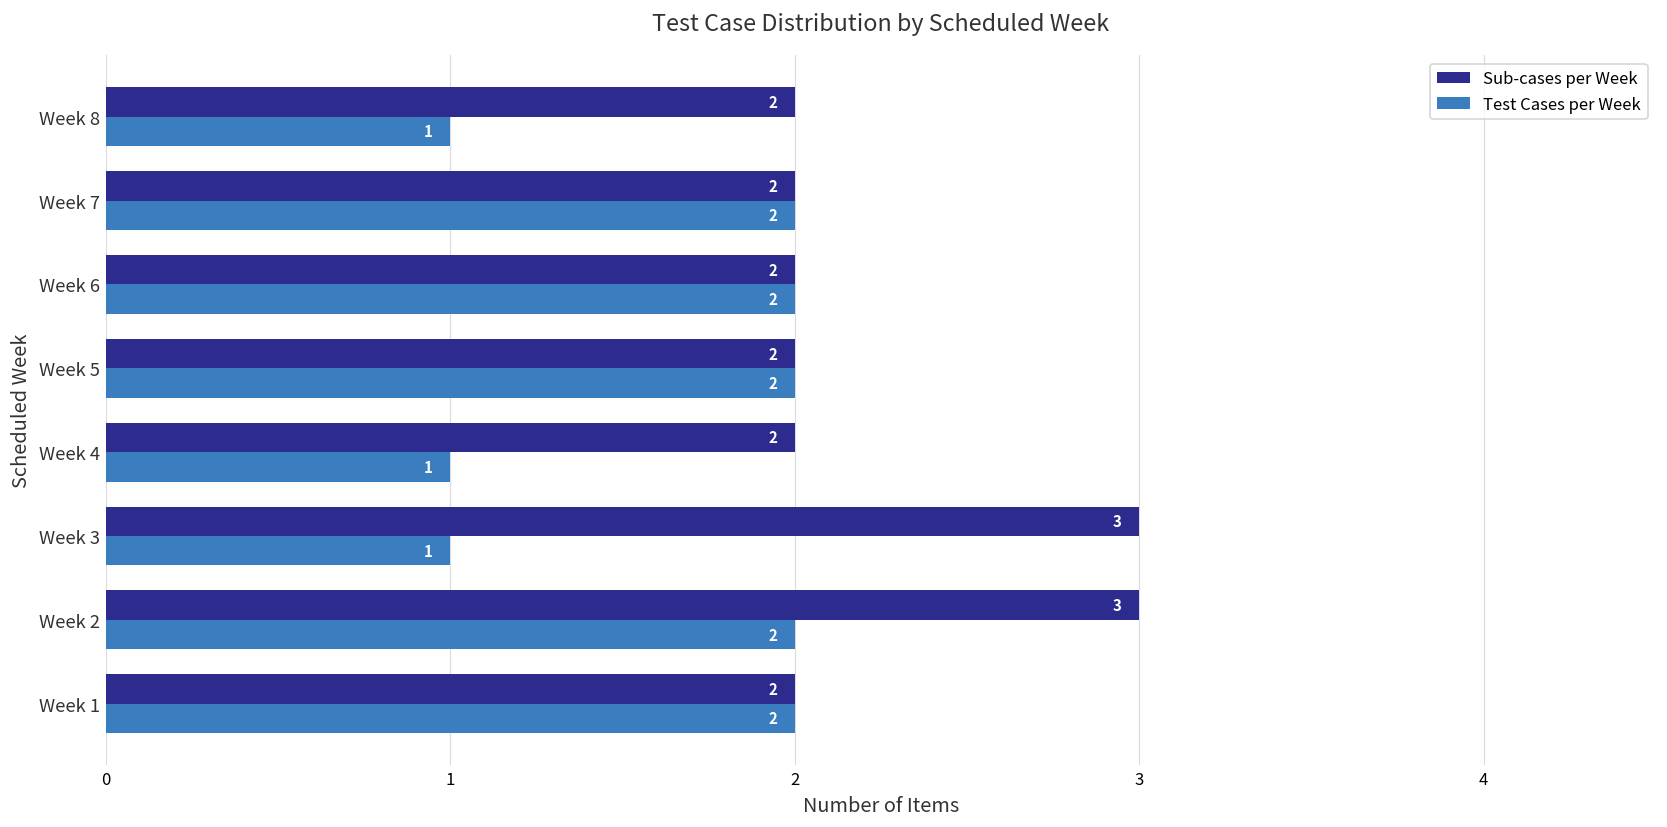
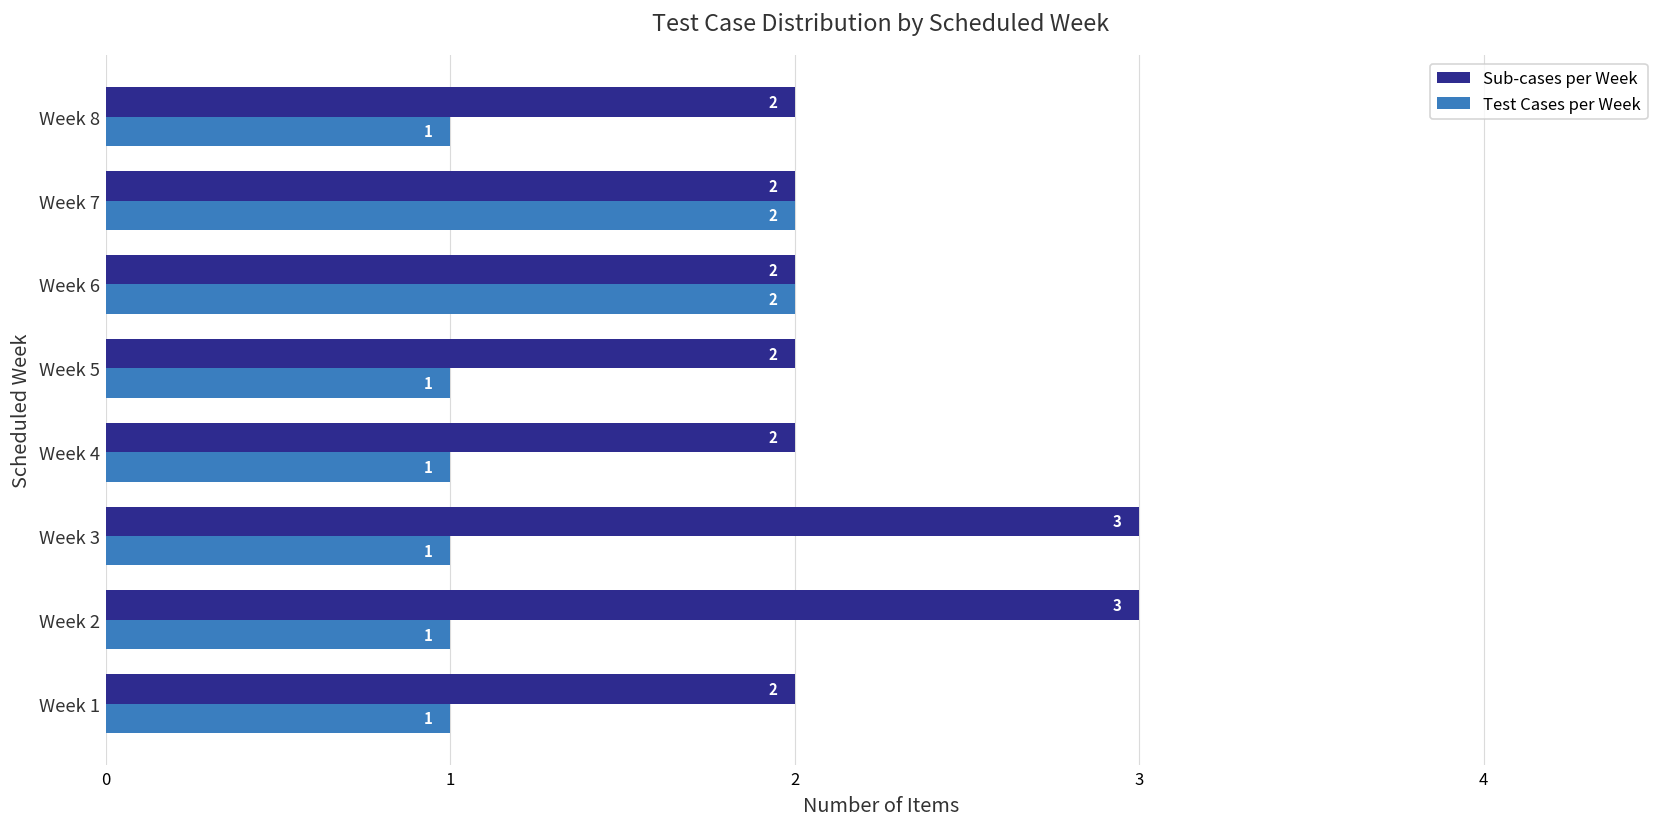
Test Cases per Week, Week 5: 2 -> 1
Test Cases per Week, Week 2: 2 -> 1
Test Cases per Week, Week 1: 2 -> 1
